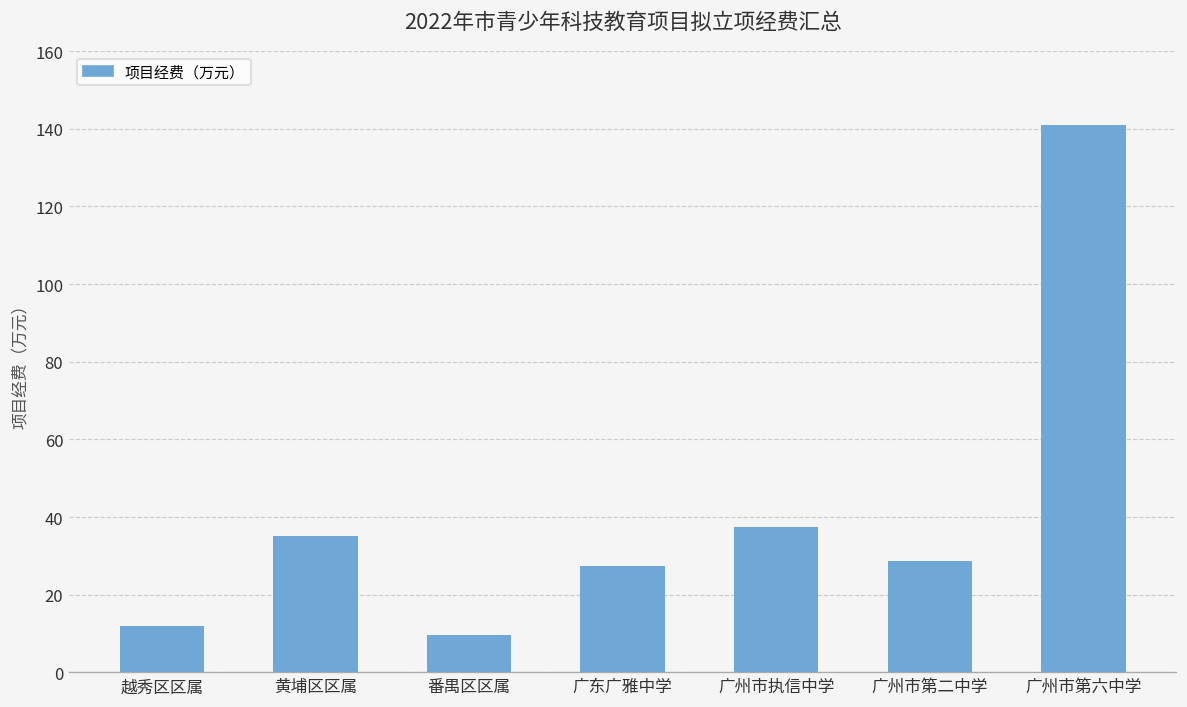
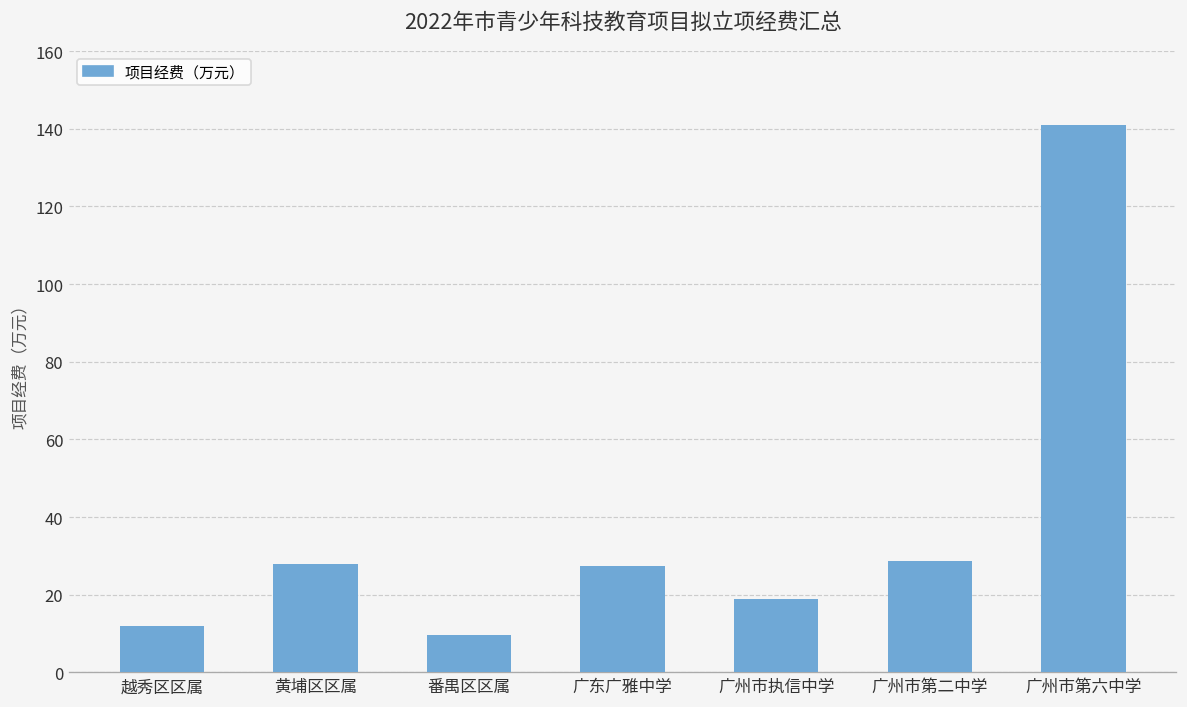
黄埔区区属: 35 -> 28
广州市执信中学: 37 -> 19
